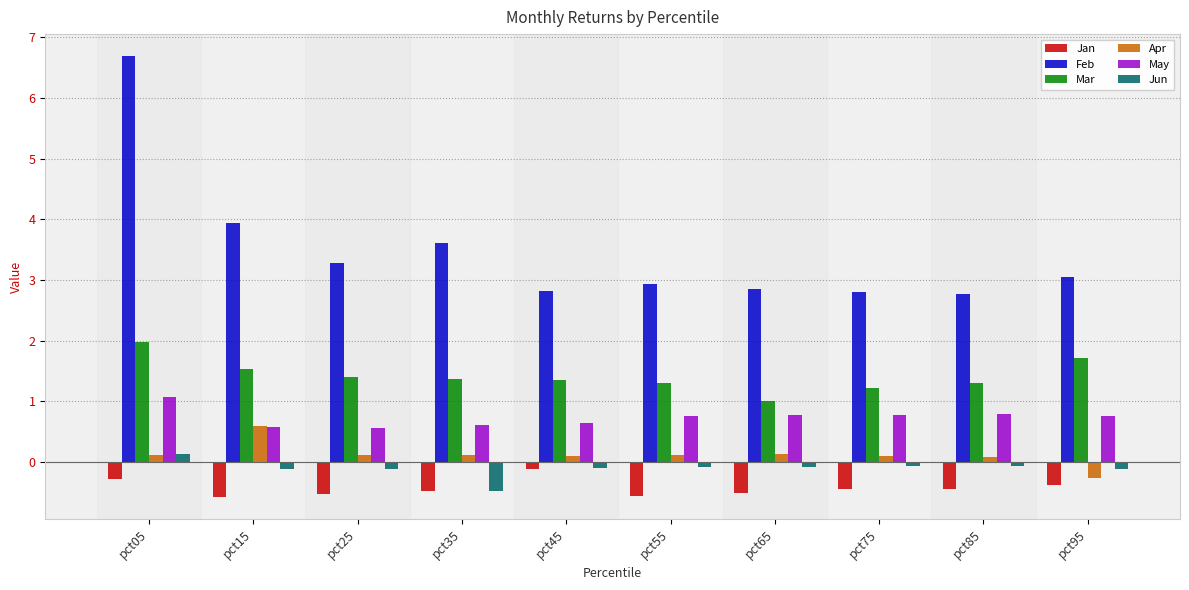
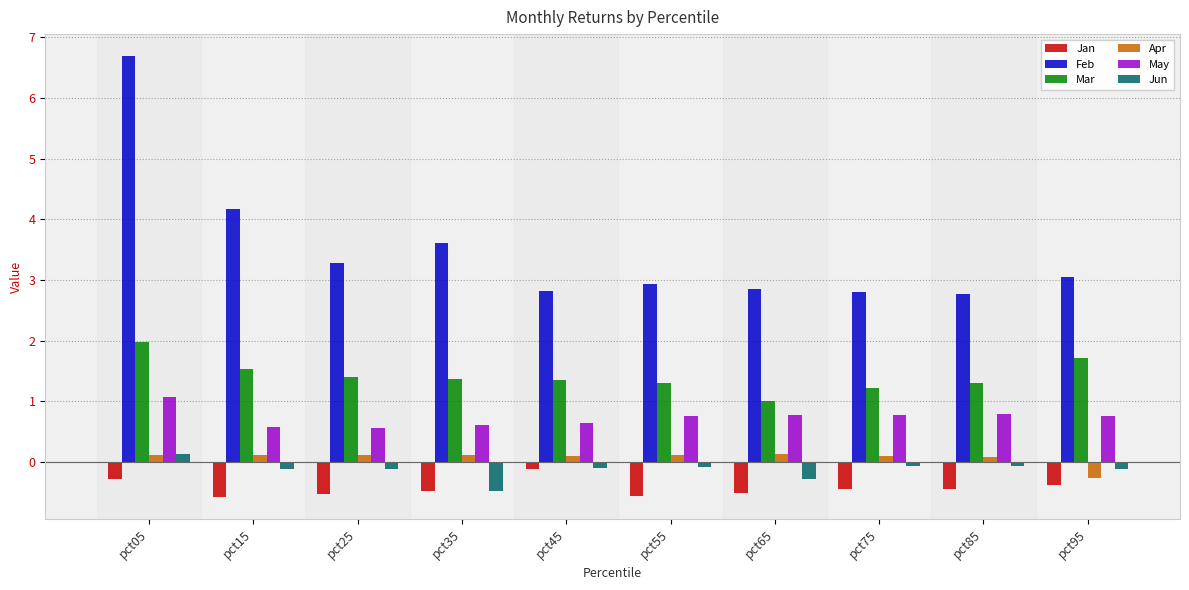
Feb, pct15: 3.9 -> 4.2
Apr, pct15: 0.6 -> 0.1
Jun, pct65: -0.1 -> -0.3
